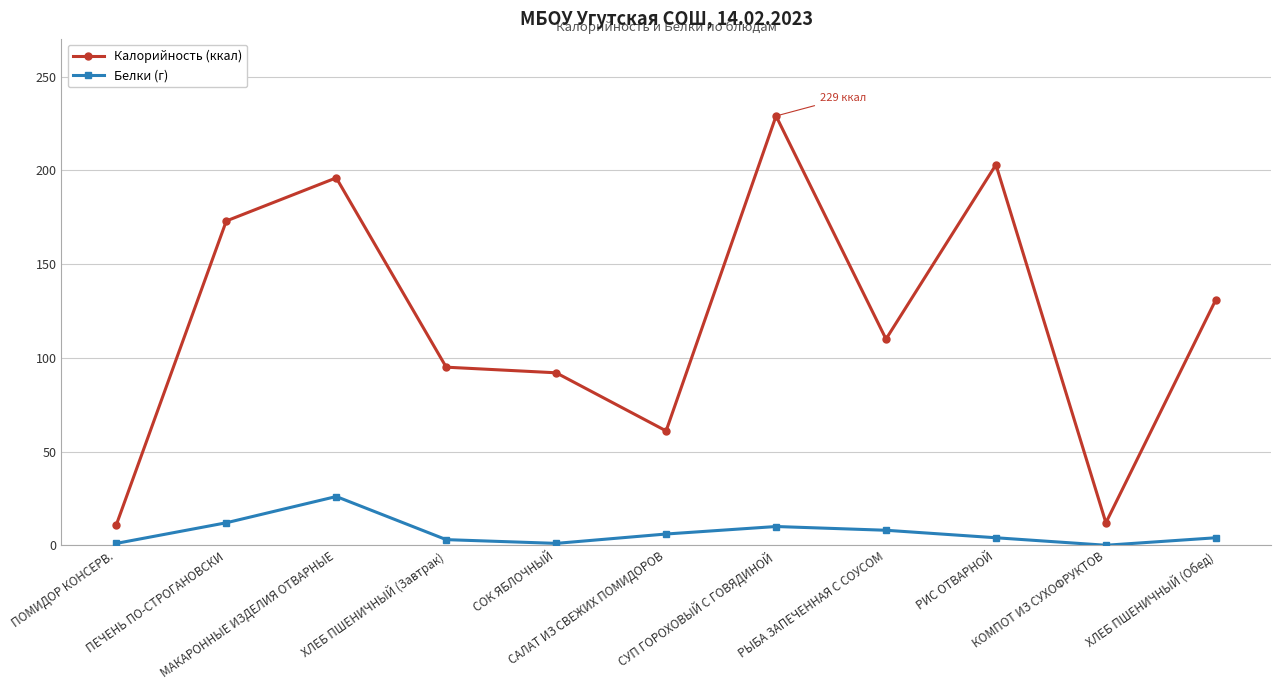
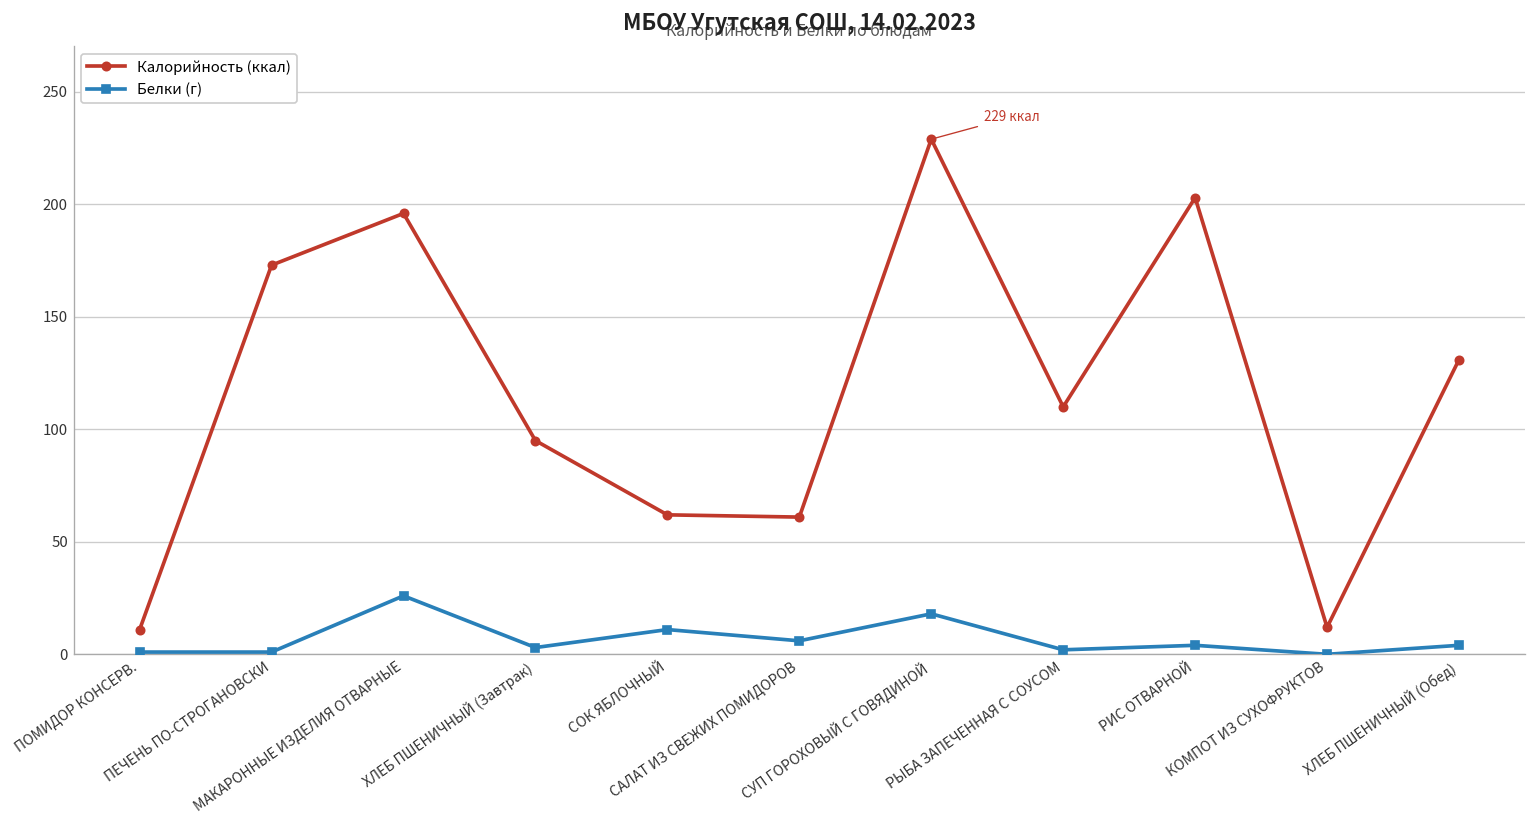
Белки (г), ПЕЧЕНЬ ПО-СТРОГАНОВСКИ: 12 -> 1
Калорийность (ккал), СОК ЯБЛОЧНЫЙ: 92 -> 62
Белки (г), СОК ЯБЛОЧНЫЙ: 1 -> 11
Белки (г), СУП ГОРОХОВЫЙ С ГОВЯДИНОЙ: 10 -> 18
Белки (г), РЫБА ЗАПЕЧЕННАЯ С СОУСОМ: 8 -> 2
